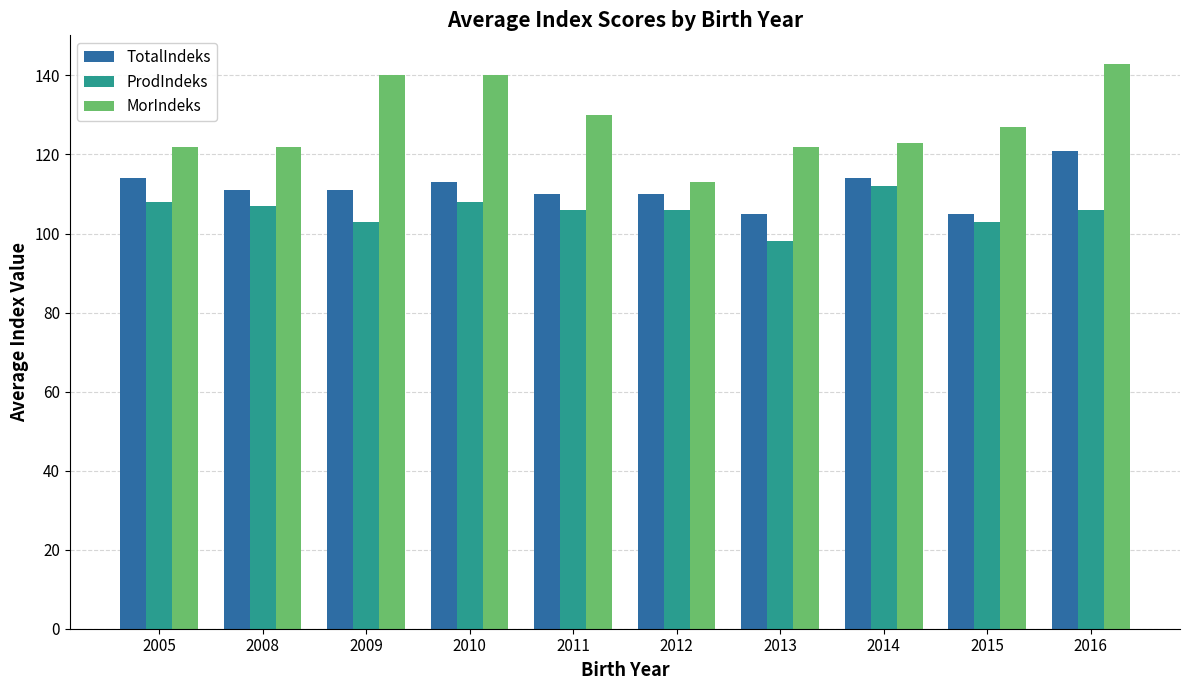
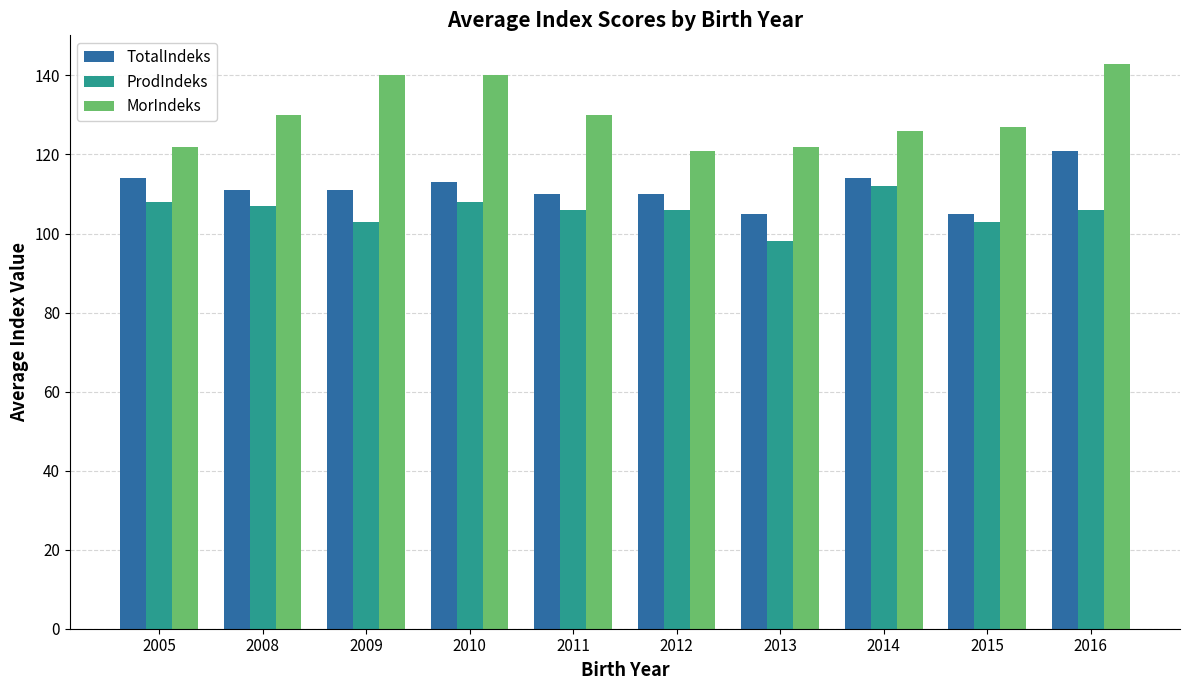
MorIndeks, 2008: 122 -> 130
MorIndeks, 2012: 113 -> 121
MorIndeks, 2014: 123 -> 126
